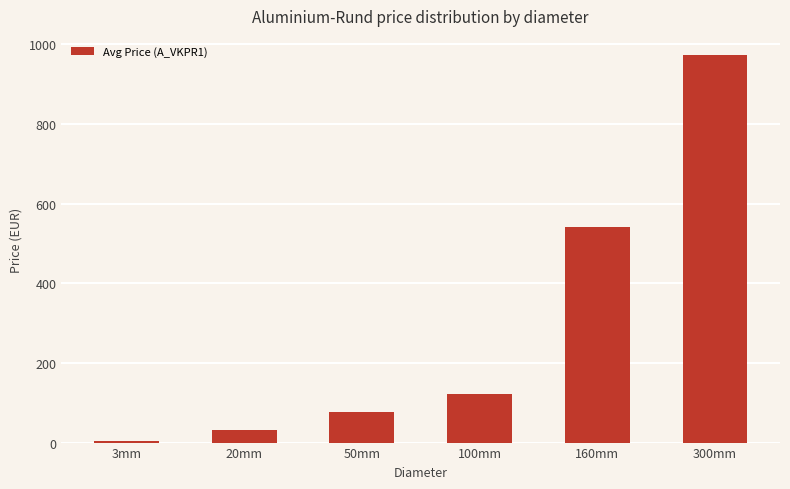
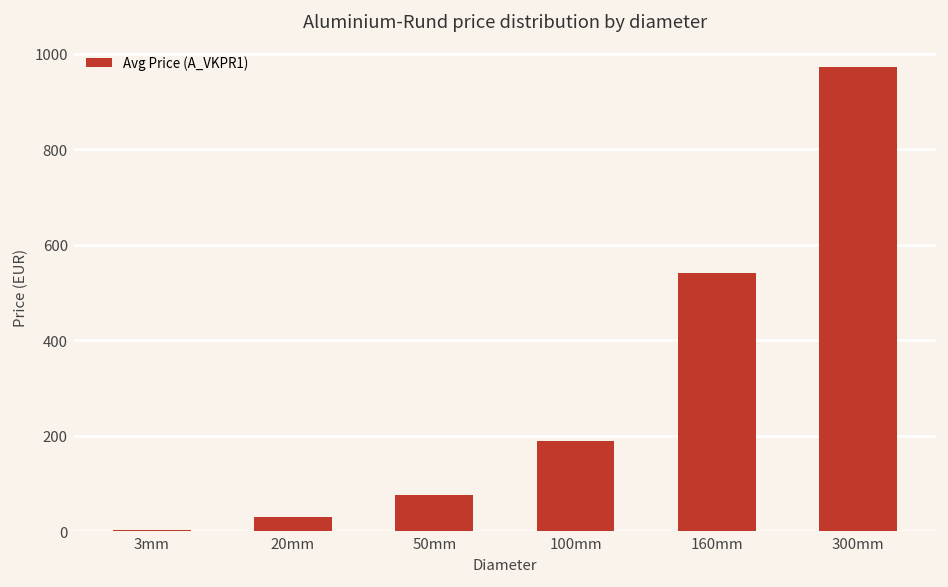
100mm: 120 -> 190
